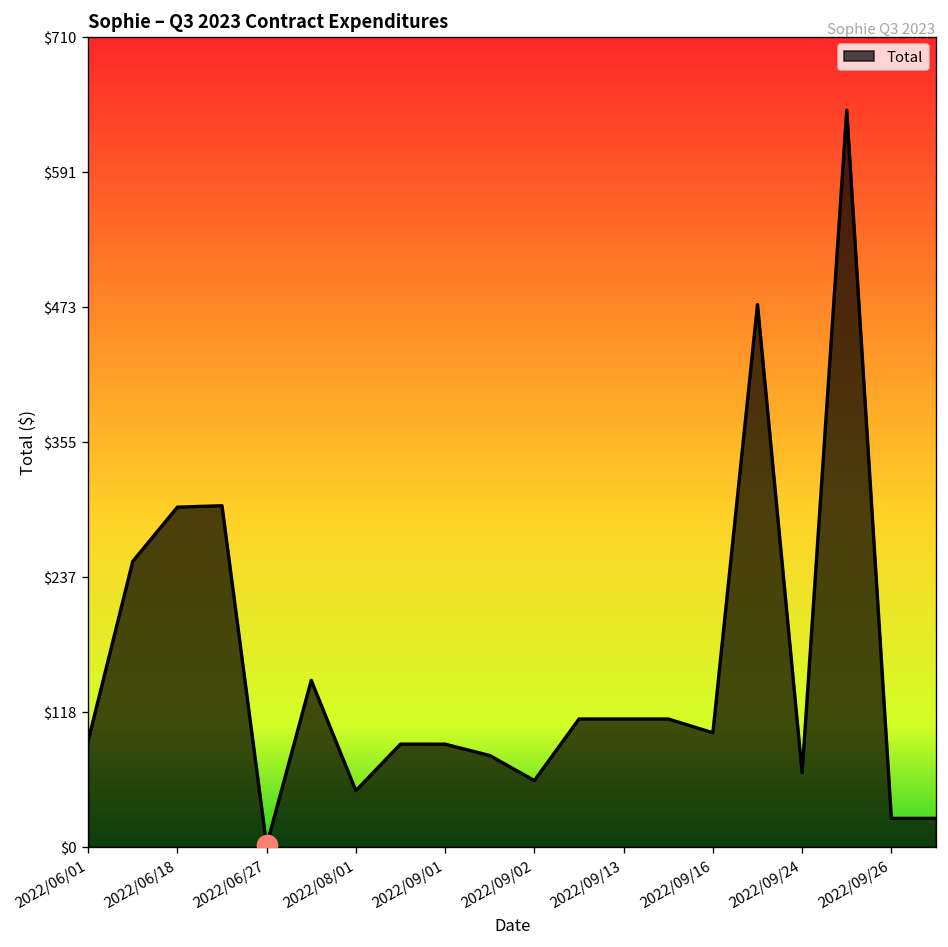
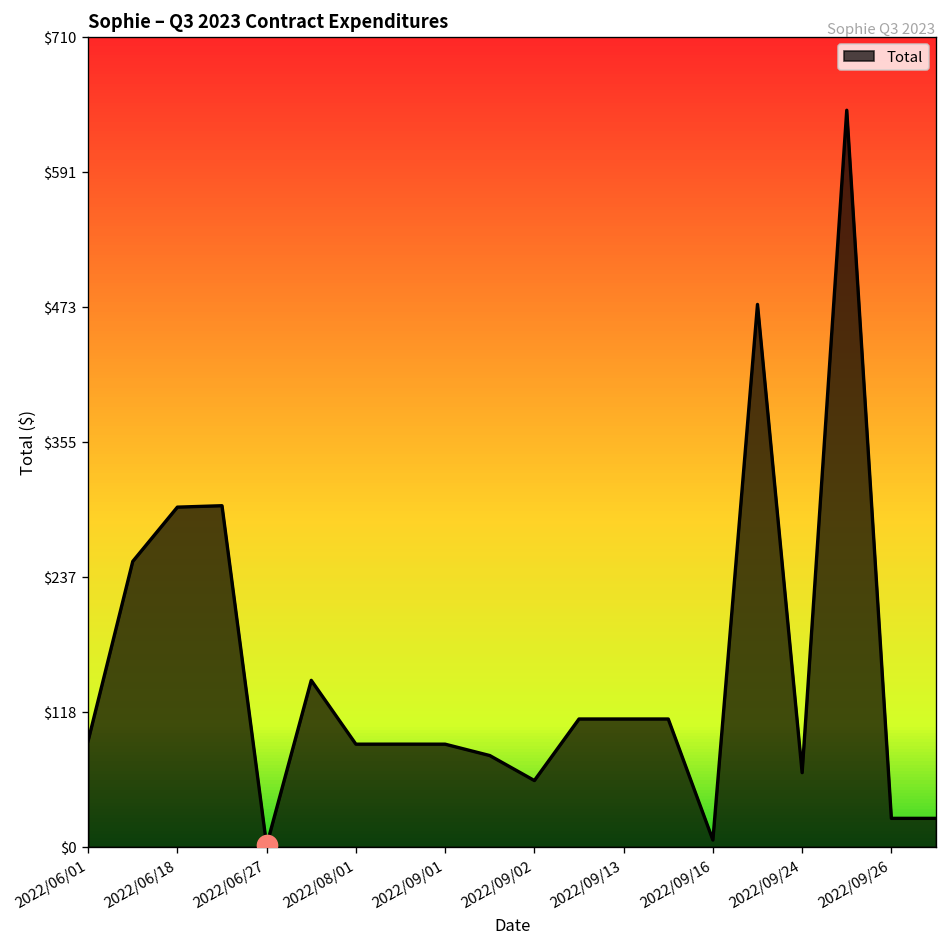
Total, 2022/08/01: $50 -> $90
Total, 2022/09/16: $100 -> $10
